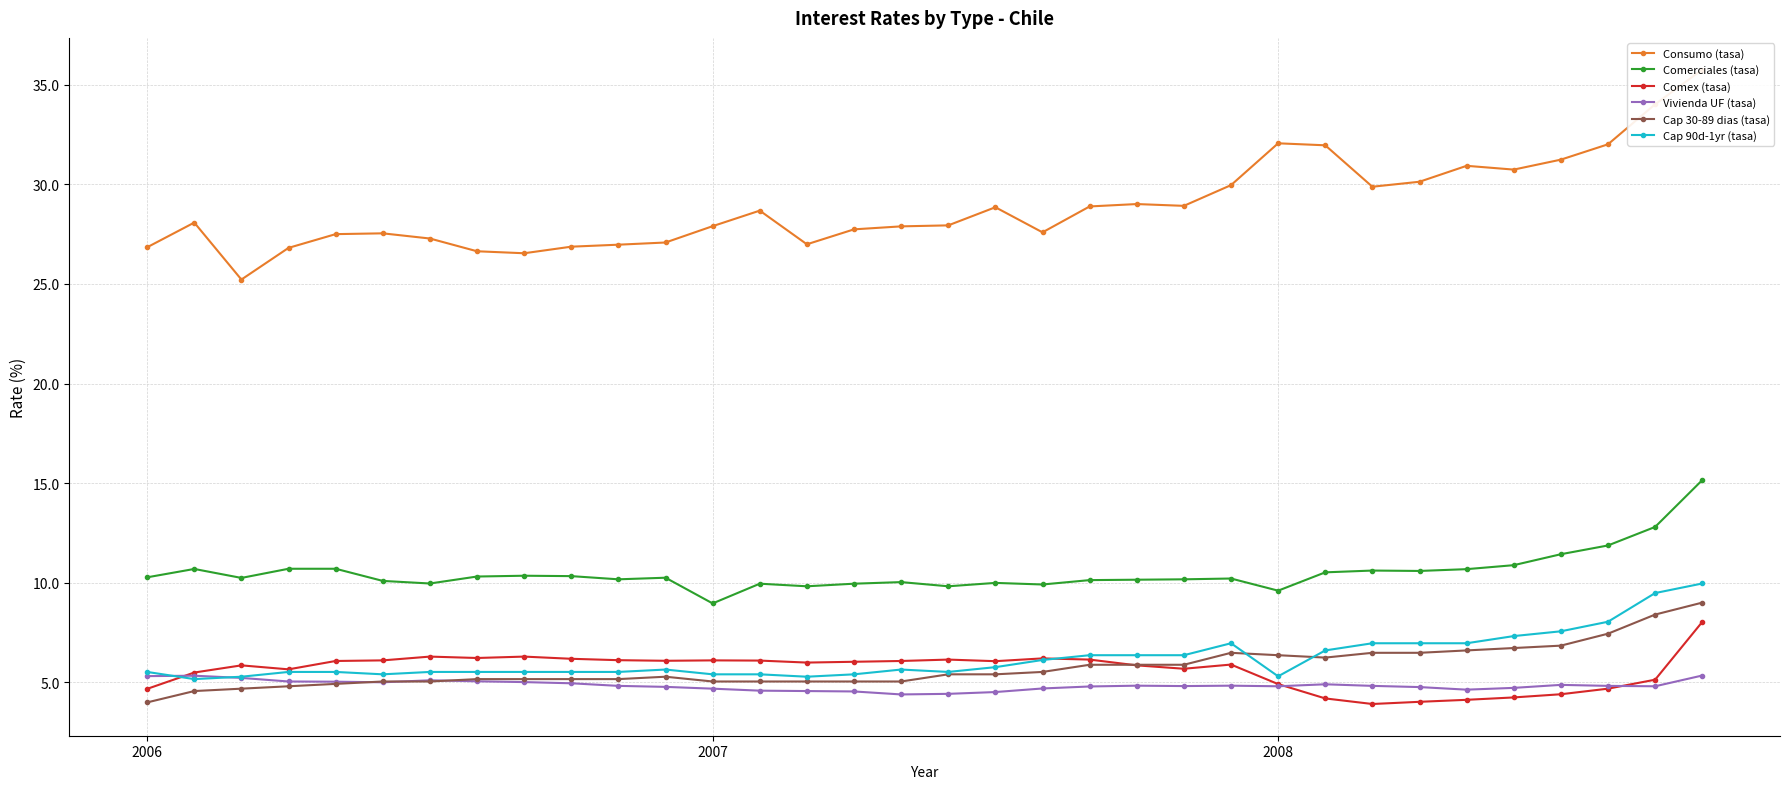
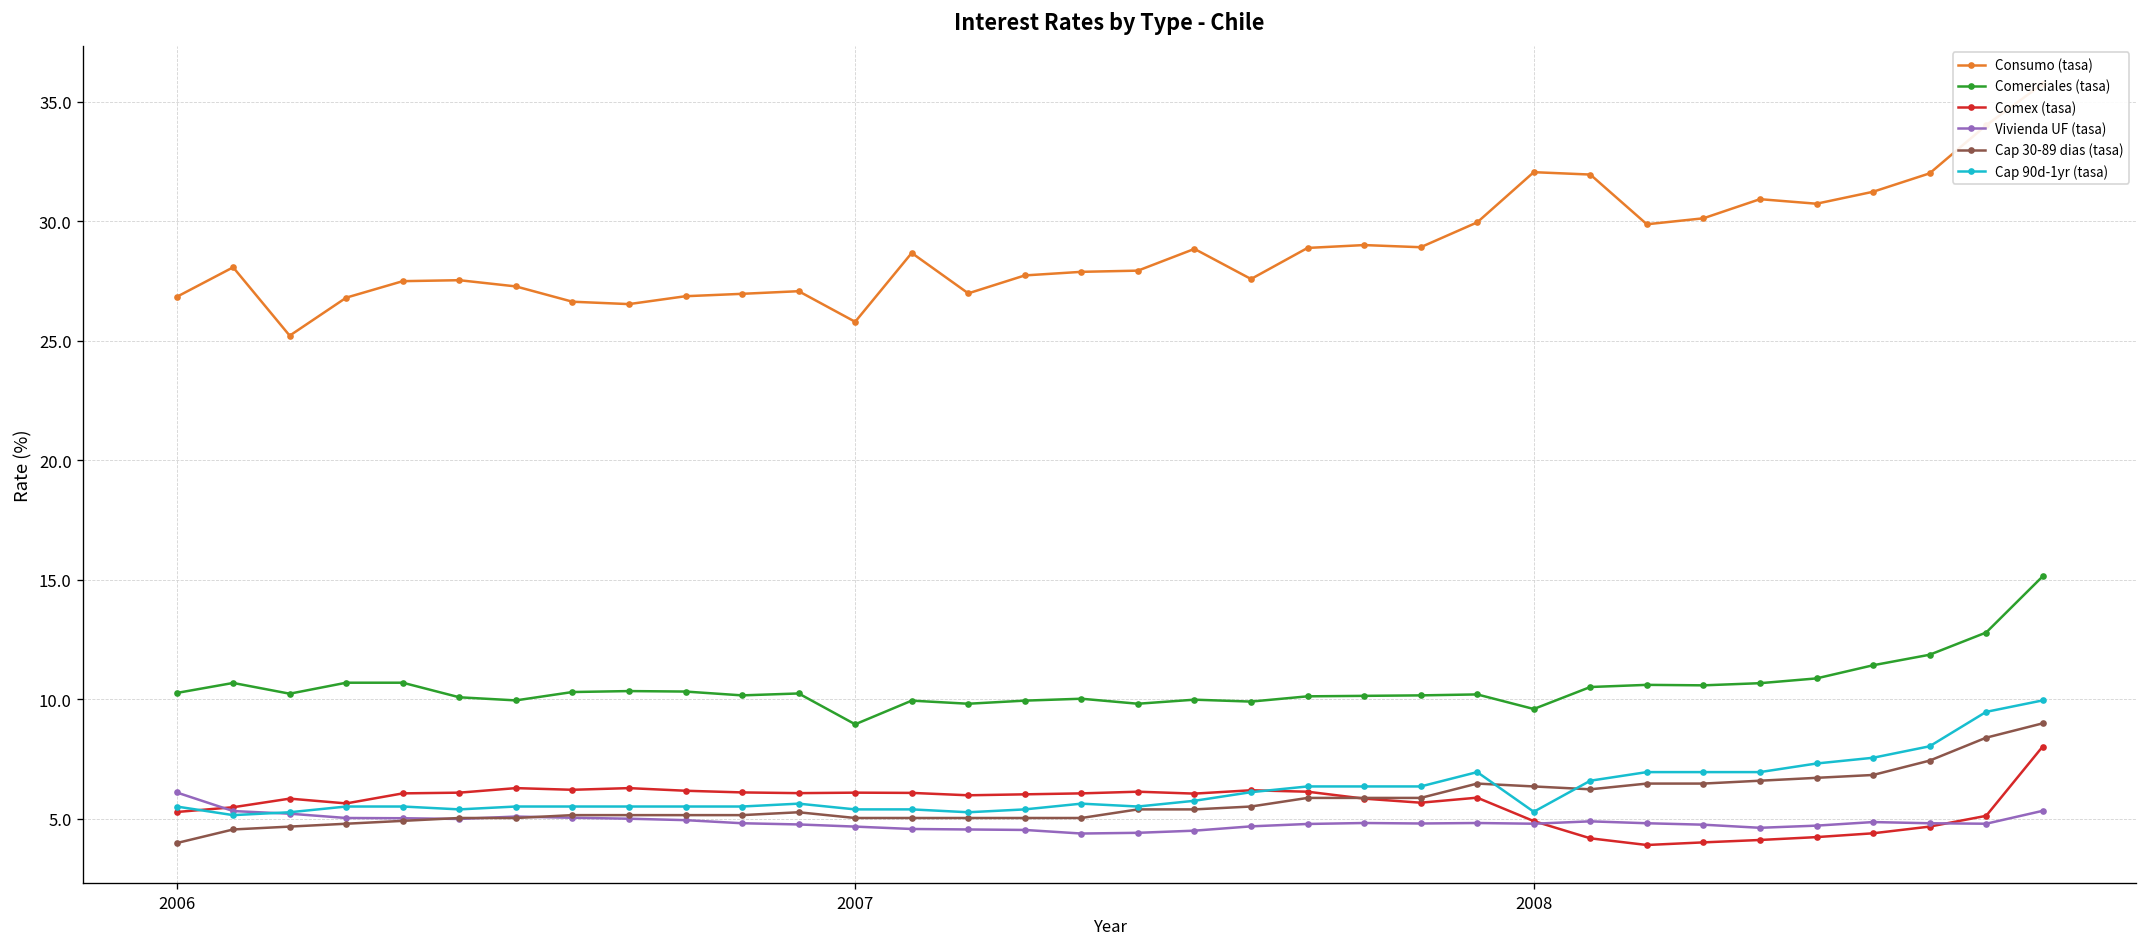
Comex (tasa), 2006: 4.7 -> 5.3
Vivienda UF (tasa), 2006: 5.3 -> 6.1
Consumo (tasa), 2007: 27.9 -> 25.8
